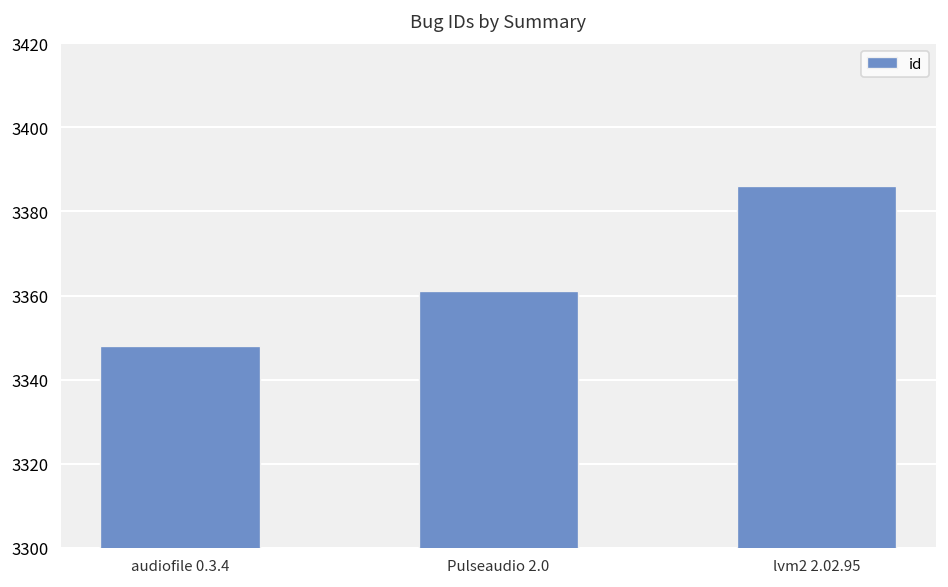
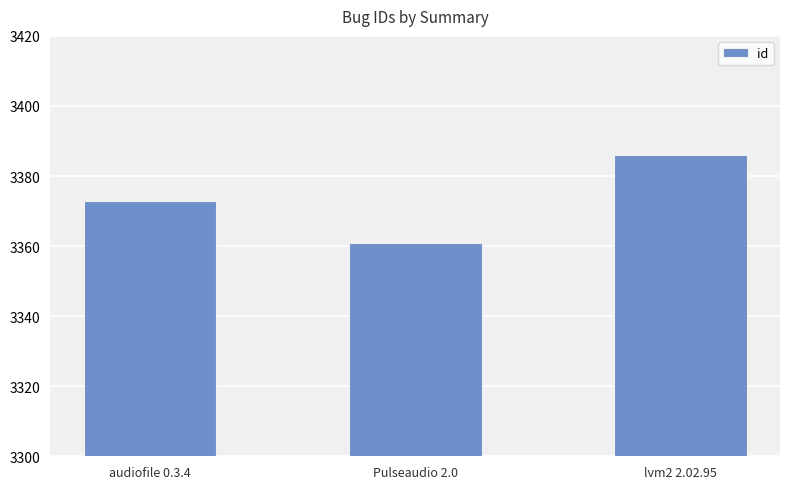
audiofile 0.3.4: 3348 -> 3373
